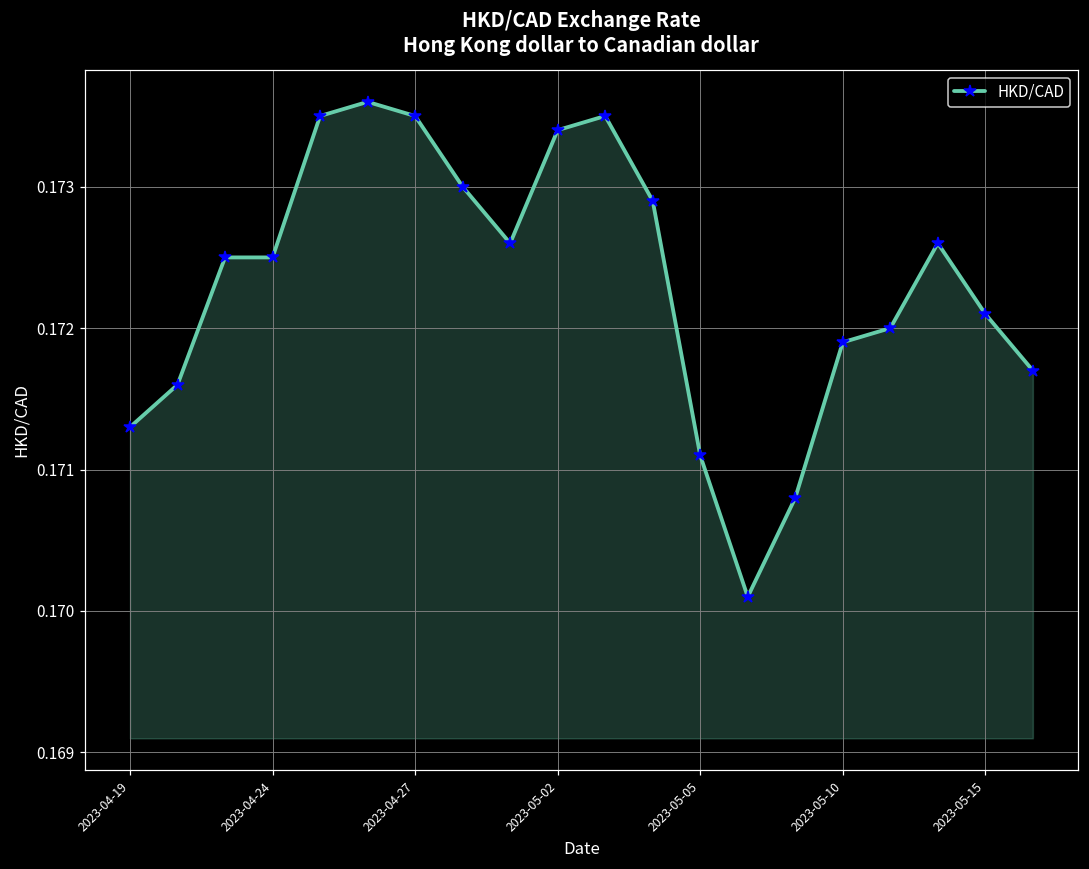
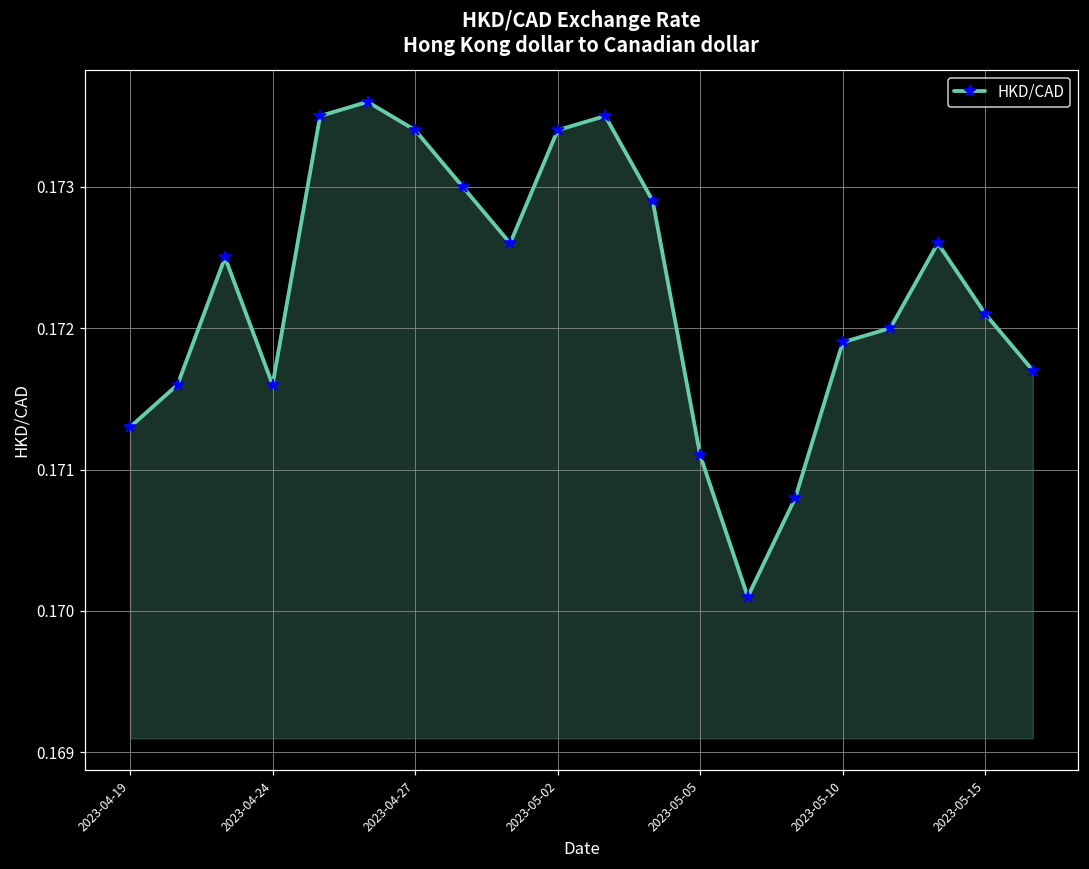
2023-04-24: 0.1725 -> 0.1716
2023-04-27: 0.1735 -> 0.1734
